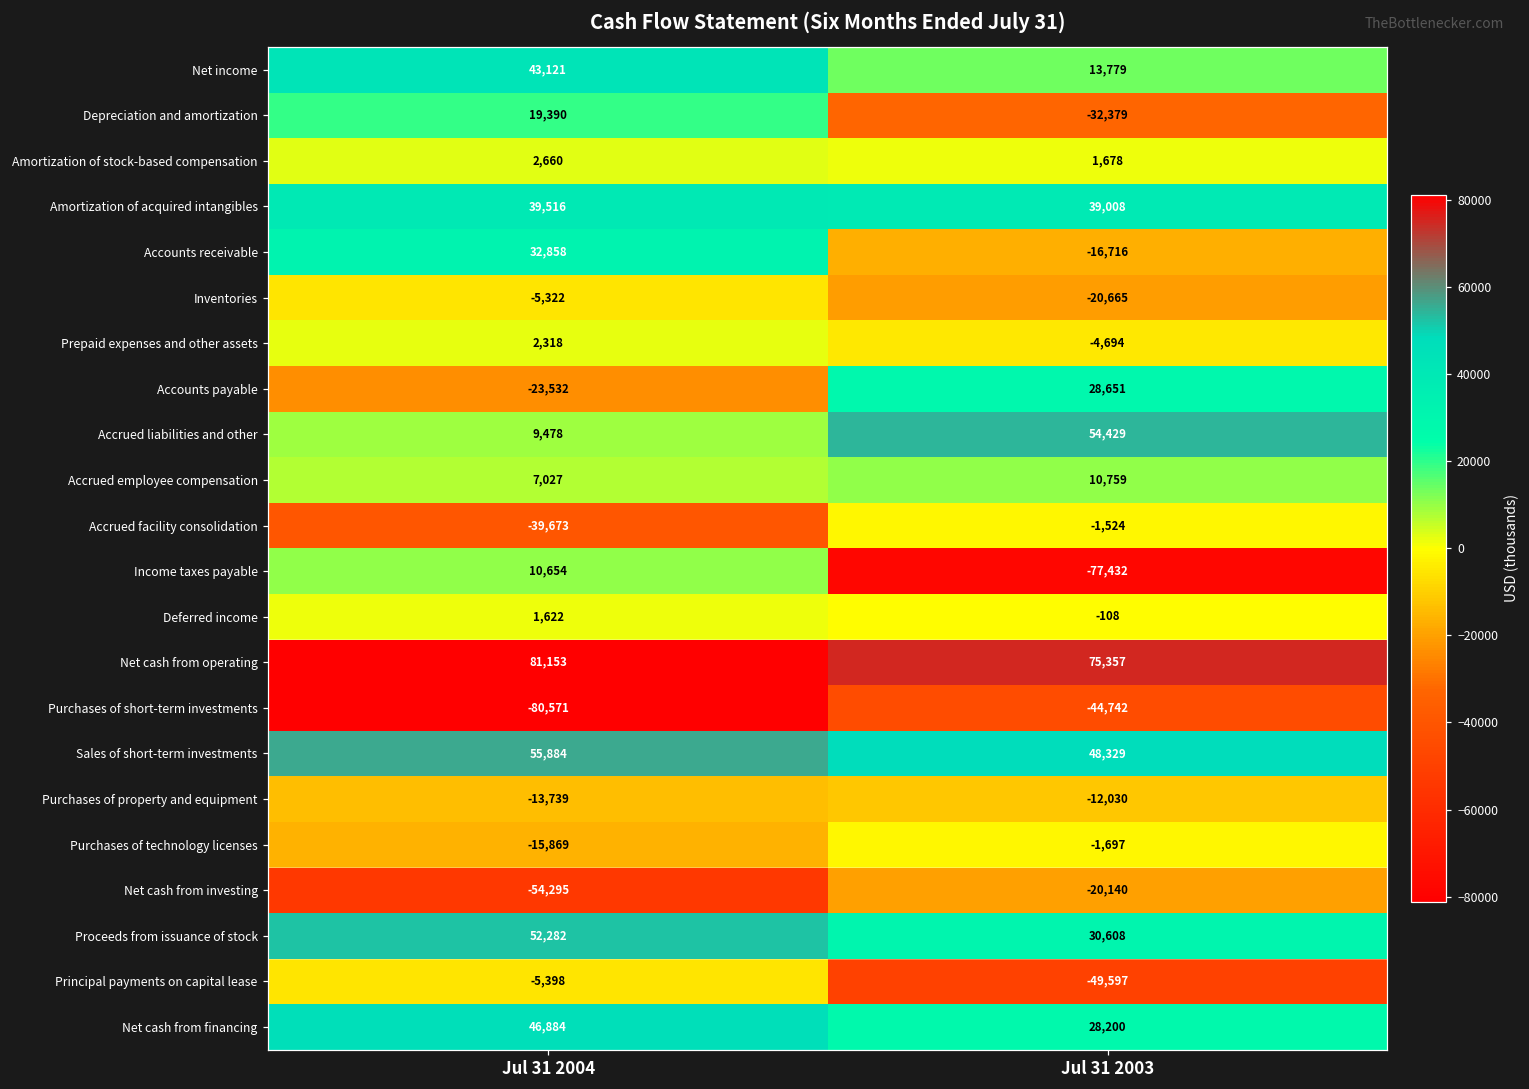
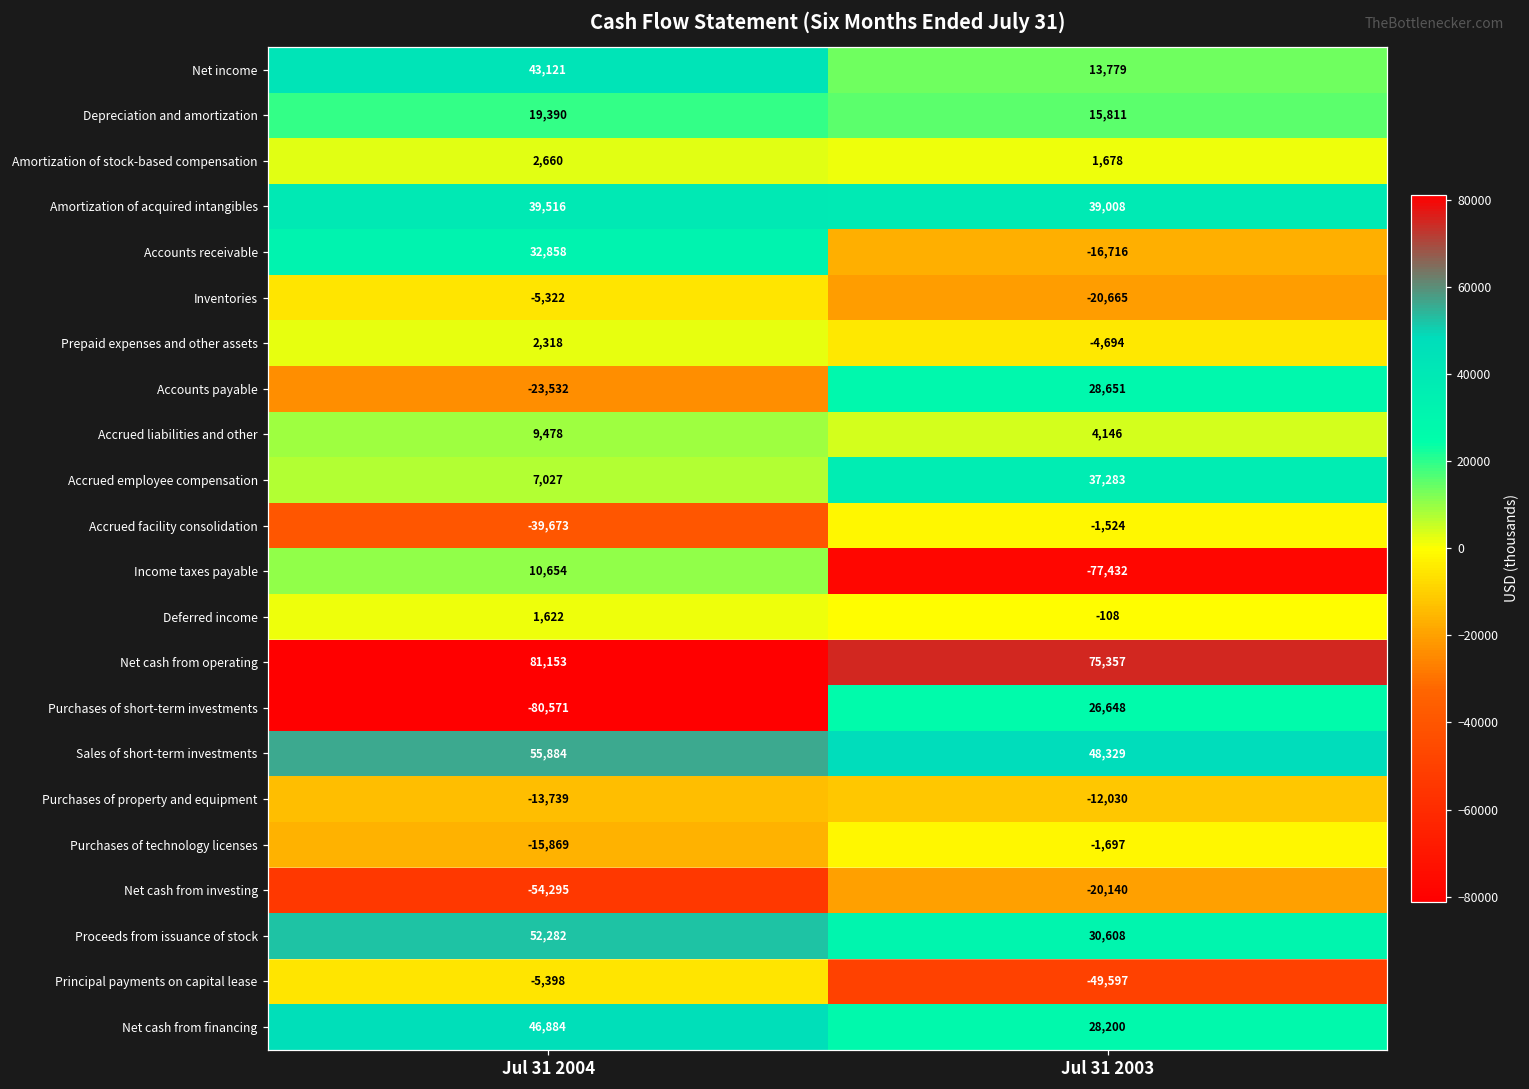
Depreciation and amortization, Jul 31 2003: -32,379 -> 15,811
Accrued liabilities and other, Jul 31 2003: 54,429 -> 4,146
Accrued employee compensation, Jul 31 2003: 10,759 -> 37,283
Purchases of short-term investments, Jul 31 2003: -44,742 -> 26,648
